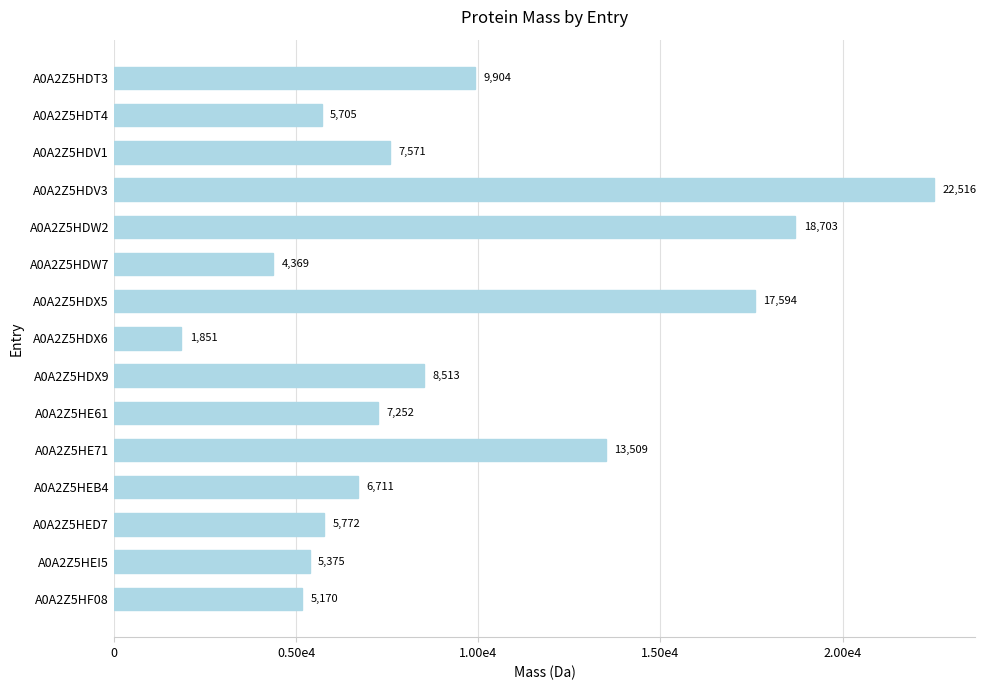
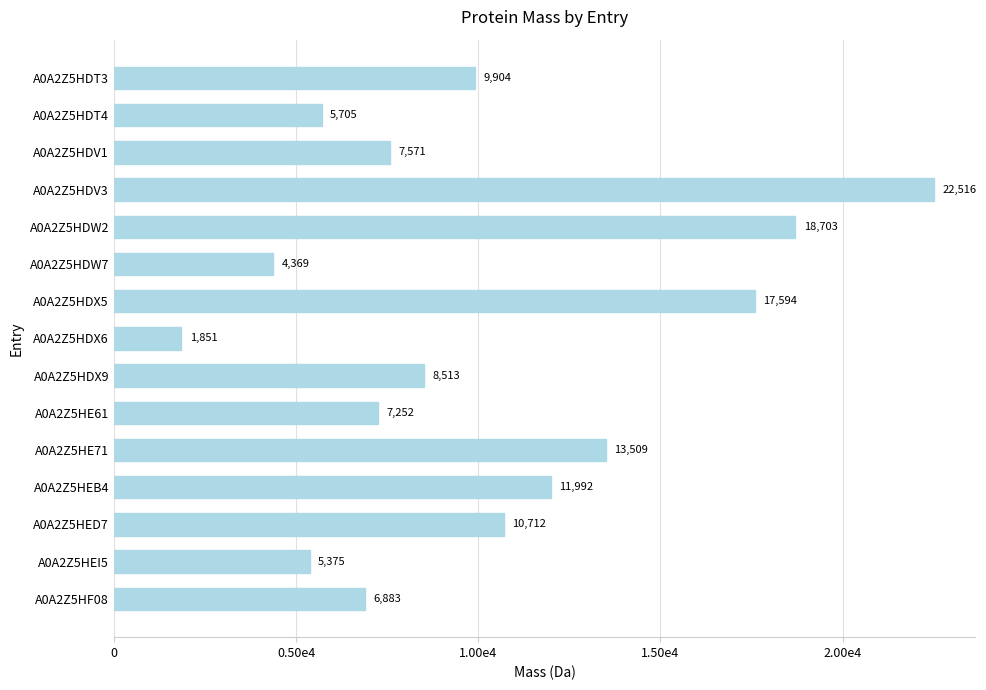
A0A2Z5HEB4: 6,711 -> 11,992
A0A2Z5HED7: 5,772 -> 10,712
A0A2Z5HF08: 5,170 -> 6,883
